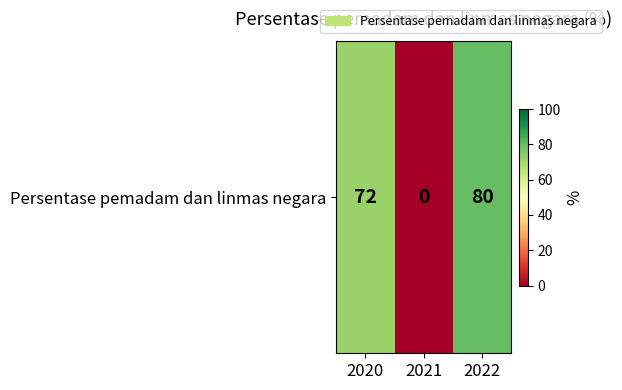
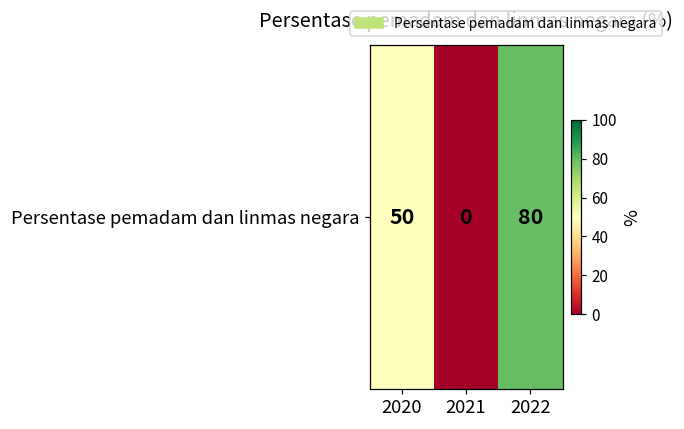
Persentase pemadam dan linmas negara, 2020: 72 -> 50
